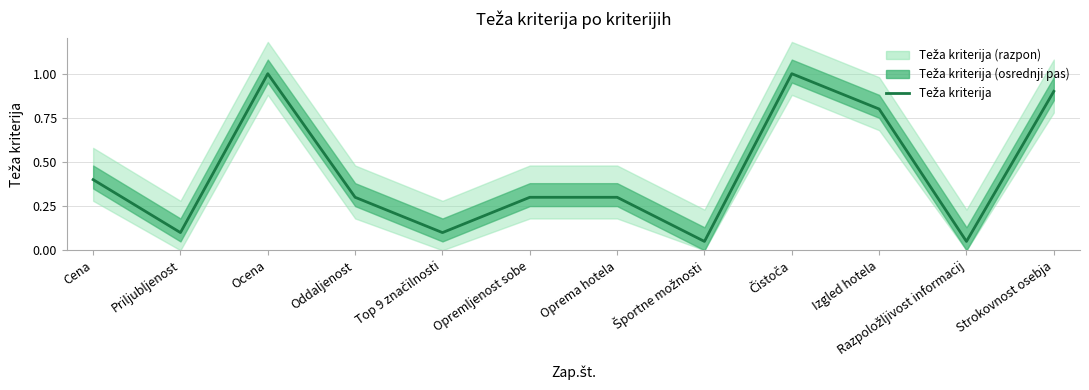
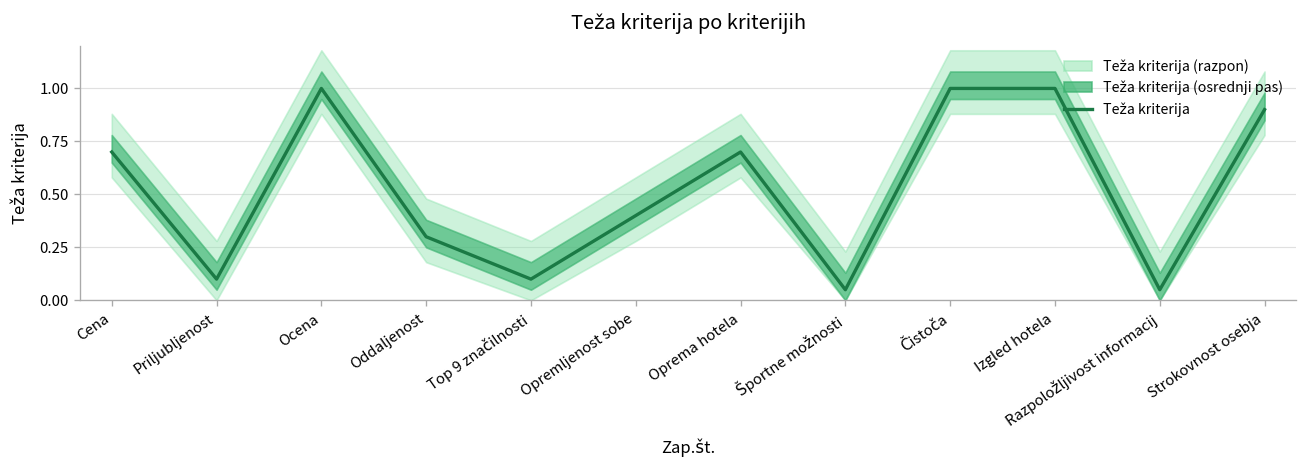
Teža kriterija, Cena: 0.4 -> 0.7
Teža kriterija, Opremljenost sobe: 0.3 -> 0.4
Teža kriterija, Oprema hotela: 0.3 -> 0.7
Teža kriterija, Izgled hotela: 0.8 -> 1.0
